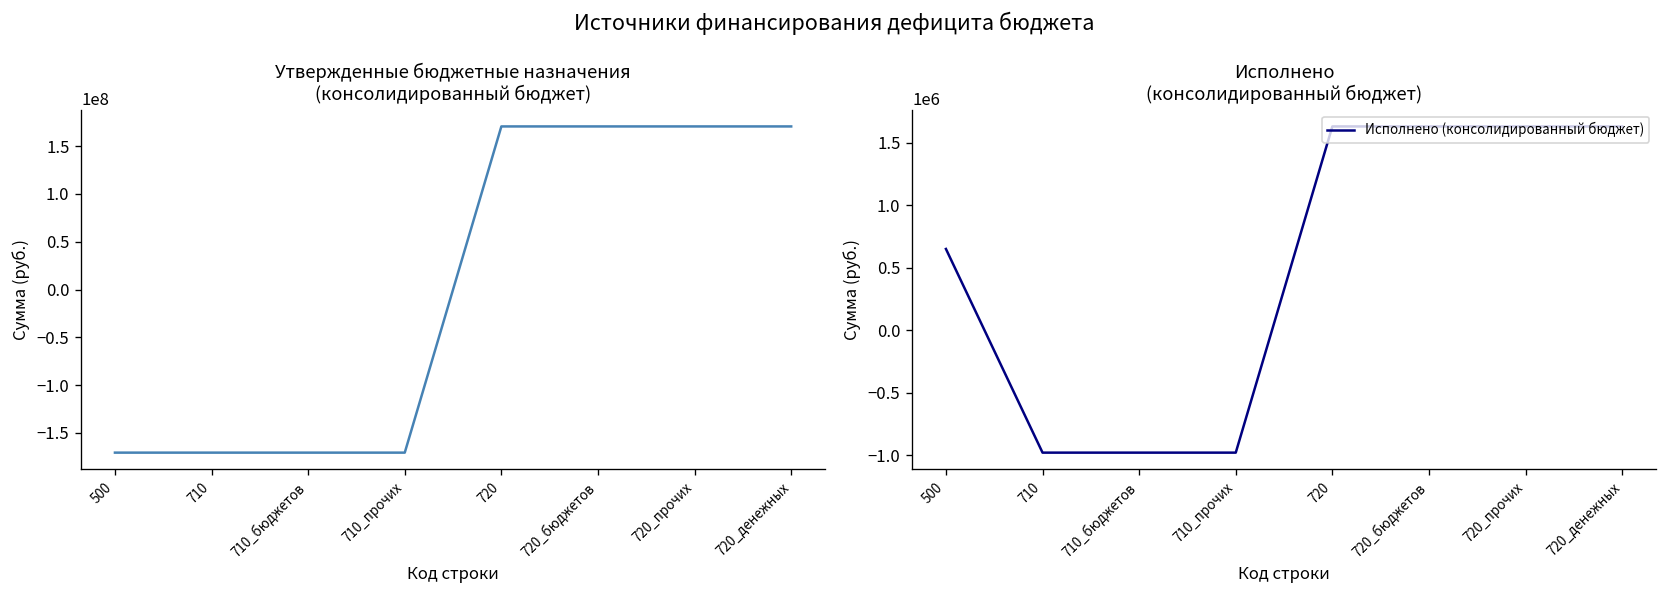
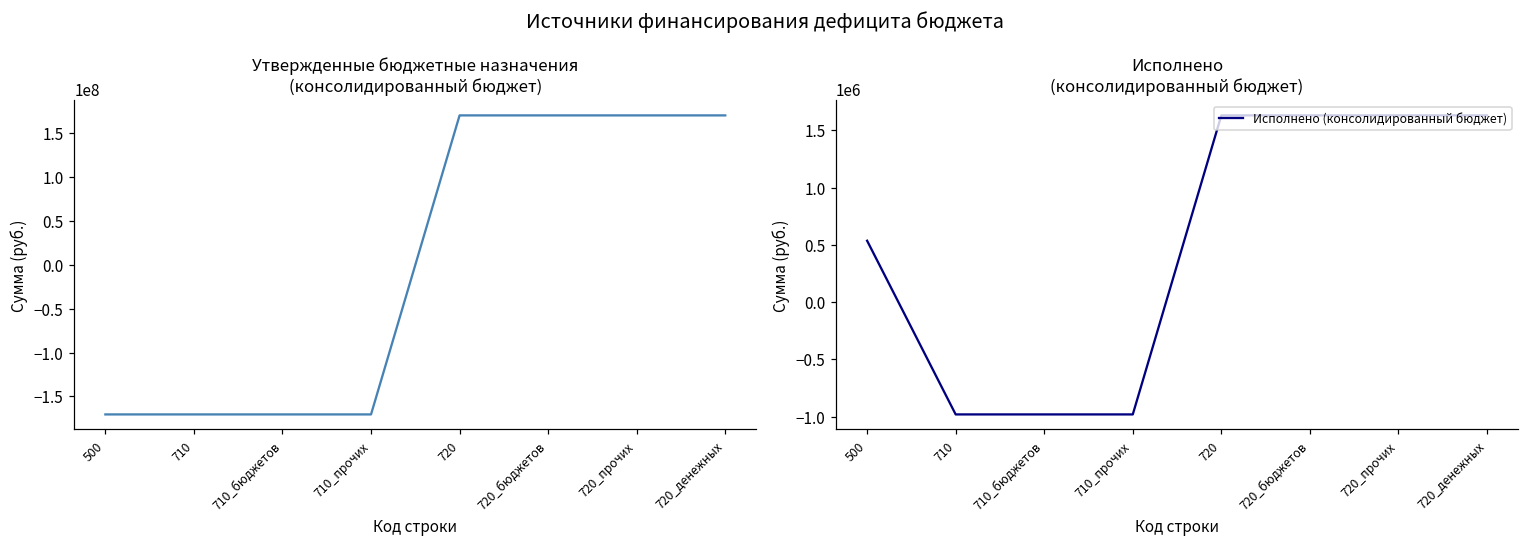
Исполнено (консолидированный бюджет), 500: 650000 -> 540000
